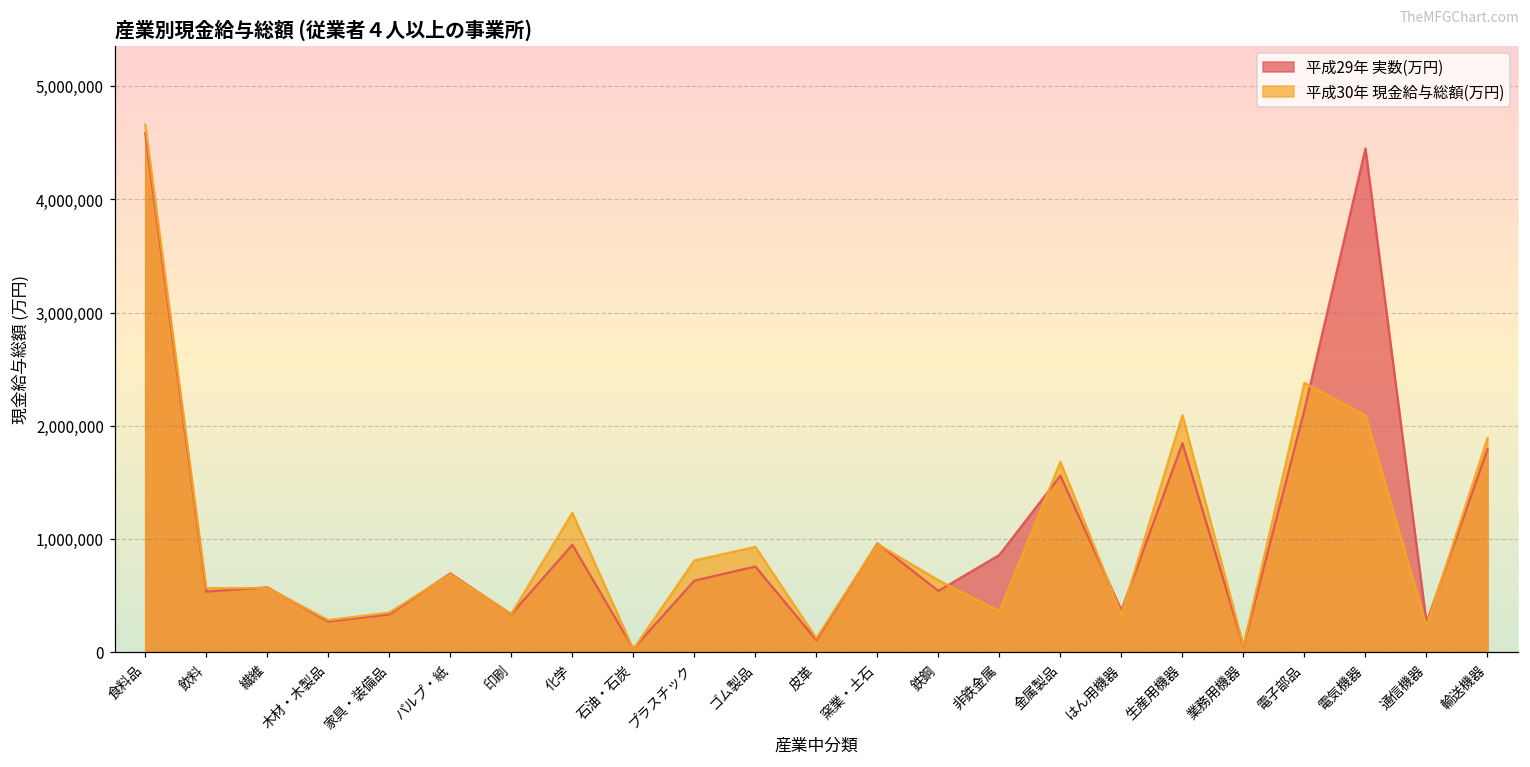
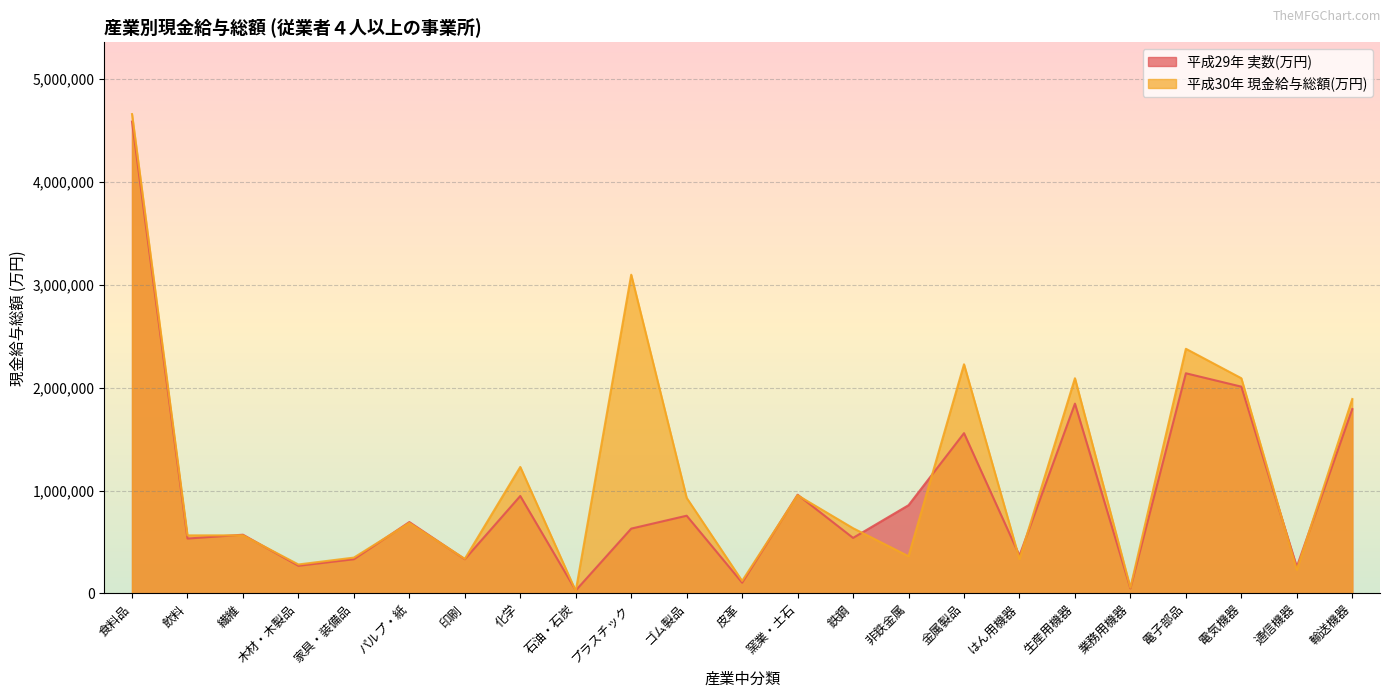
平成30年 現金給与総額(万円), プラスチック: 810,000 -> 3,100,000
平成30年 現金給与総額(万円), 金属製品: 1,680,000 -> 2,230,000
平成29年 実数(万円), 電気機器: 4,450,000 -> 2,010,000
